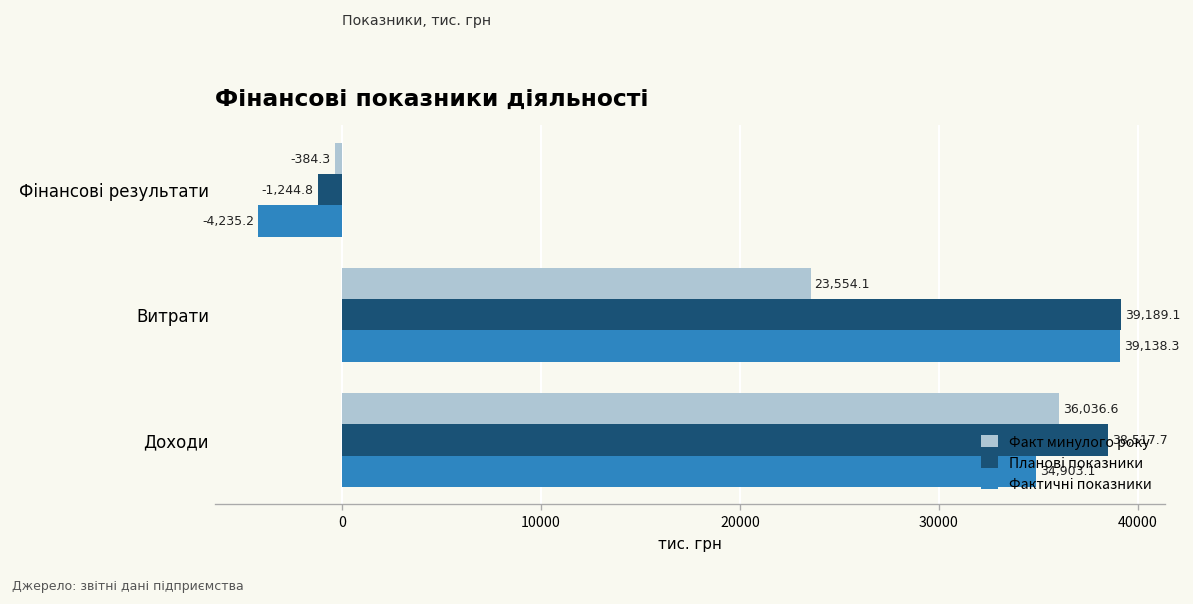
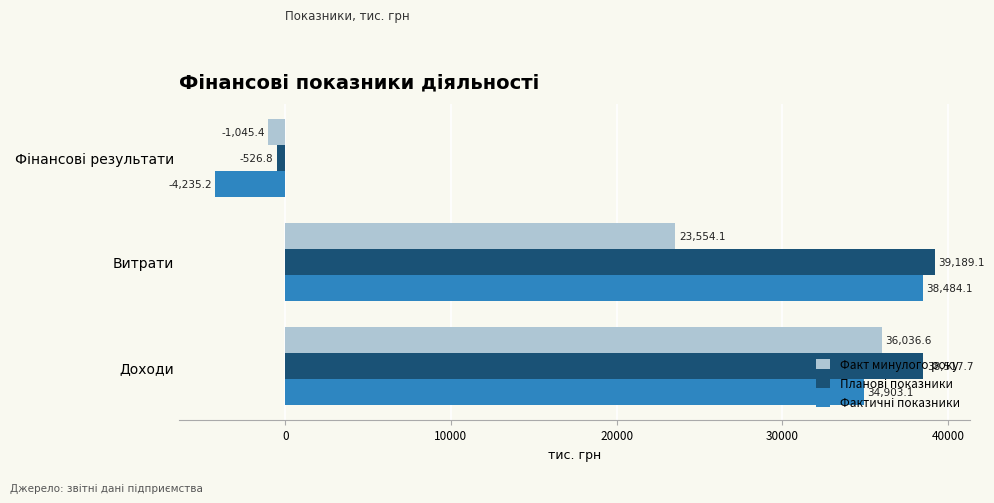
Факт минулого року, Фінансові результати: -384.3 -> -1,045.4
Планові показники, Фінансові результати: -1,244.8 -> -526.8
Фактичні показники, Витрати: 39,138.3 -> 38,484.1
